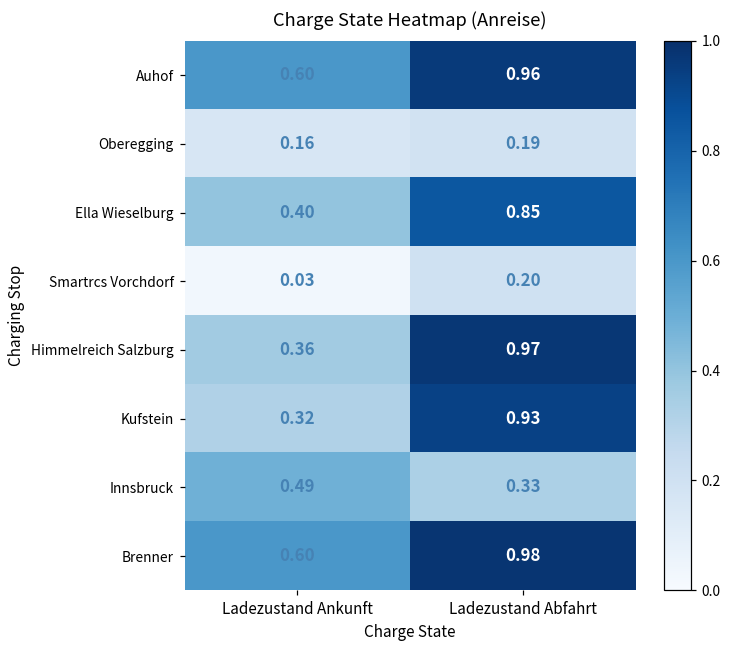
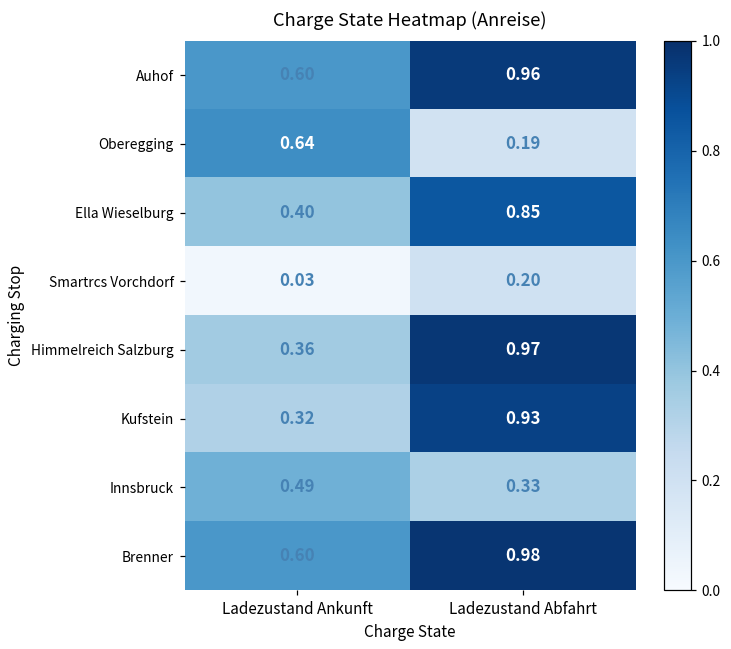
Oberegging, Ladezustand Ankunft: 0.16 -> 0.64
